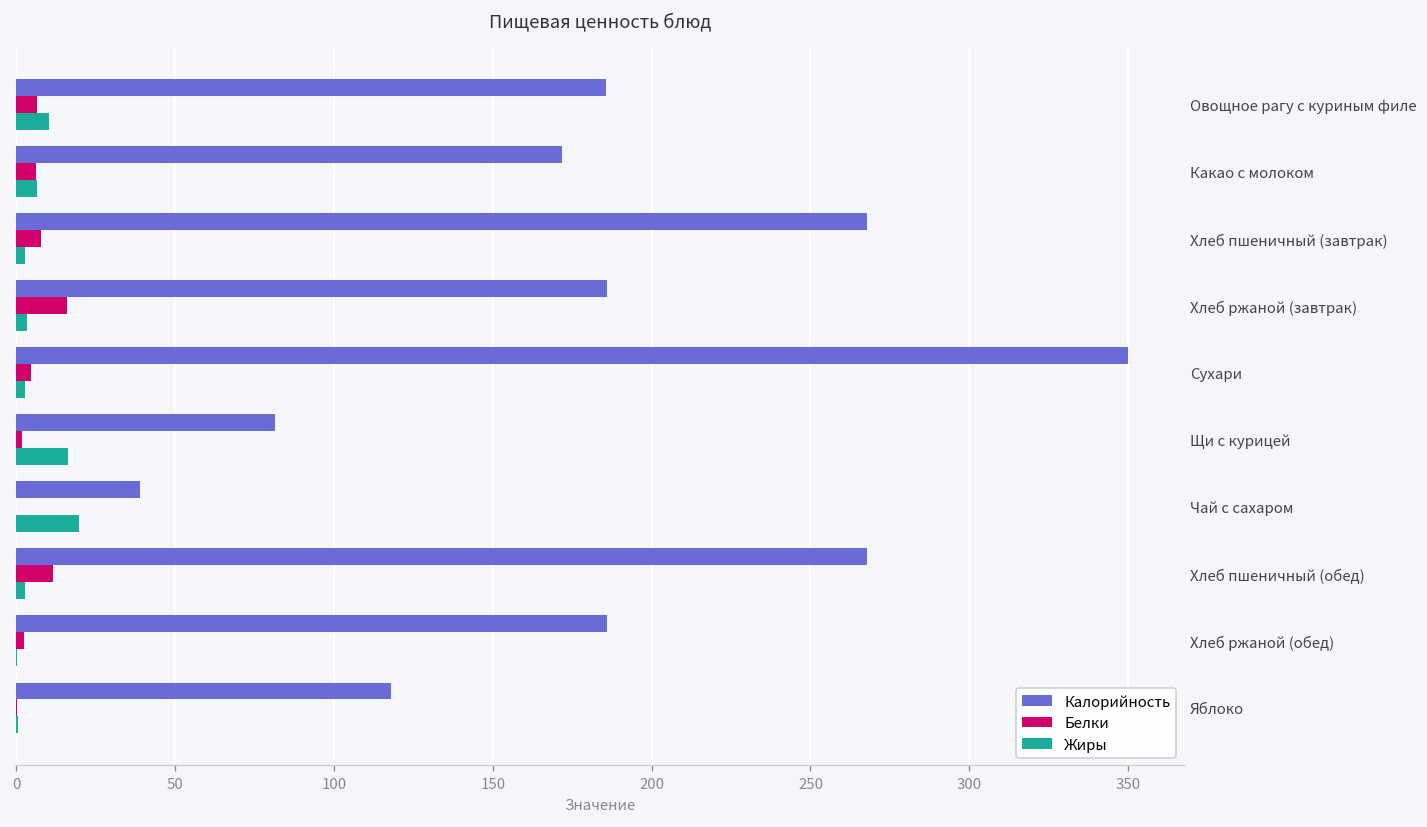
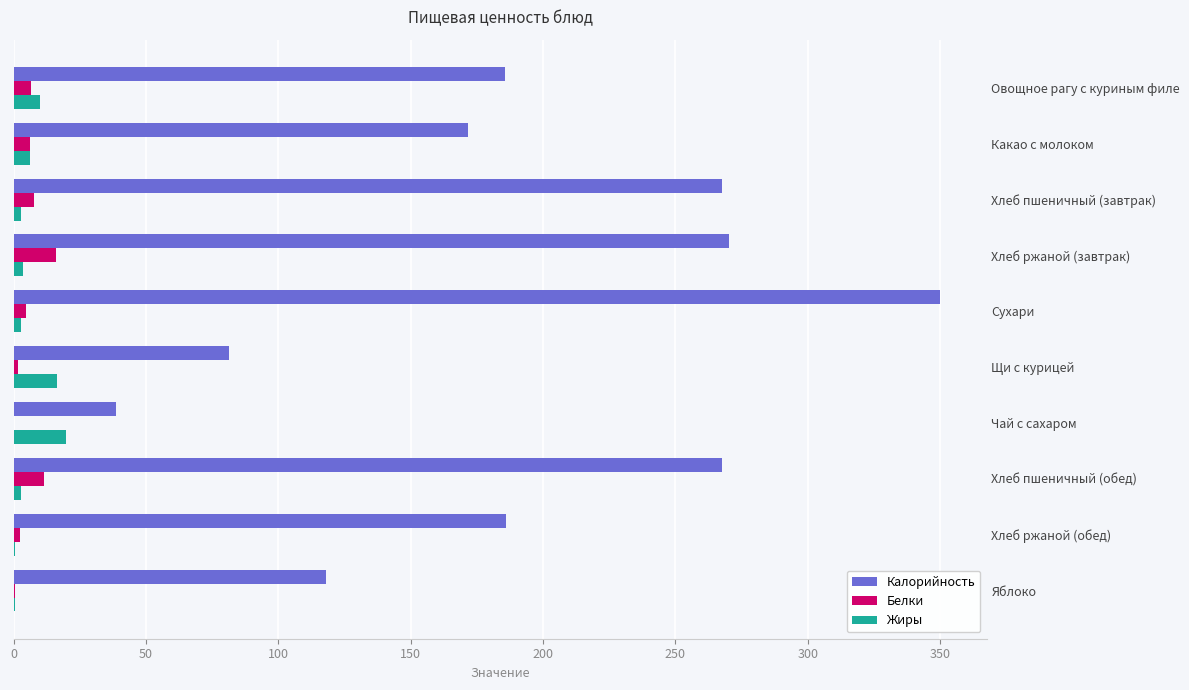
Калорийность, Хлеб ржаной (завтрак): 186 -> 270
